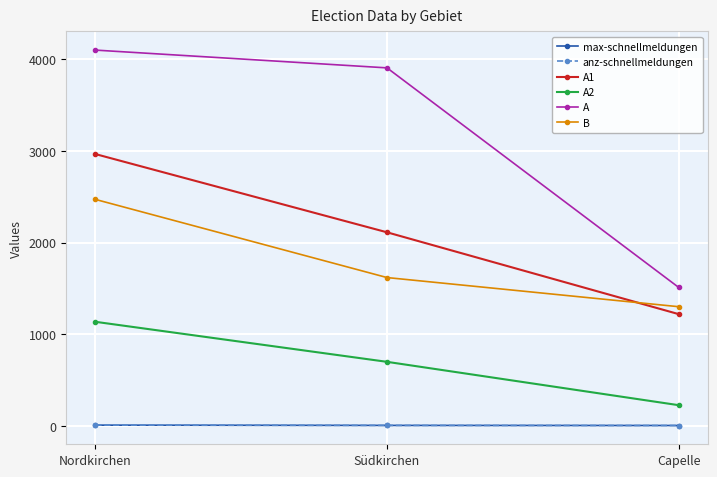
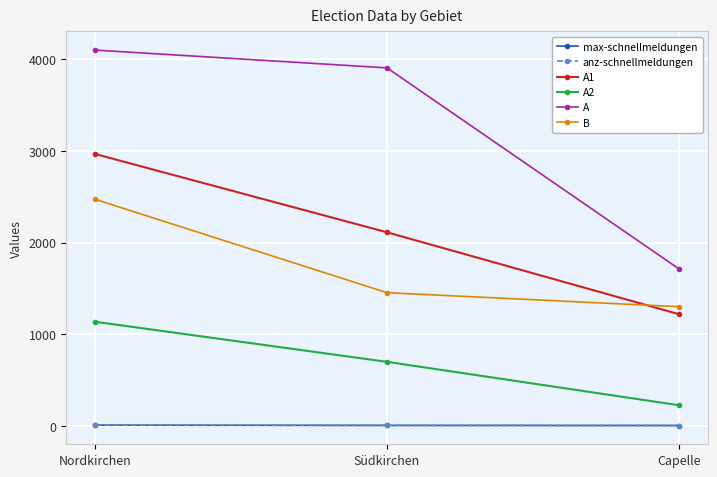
B, Südkirchen: 1600 -> 1500
A, Capelle: 1500 -> 1700
